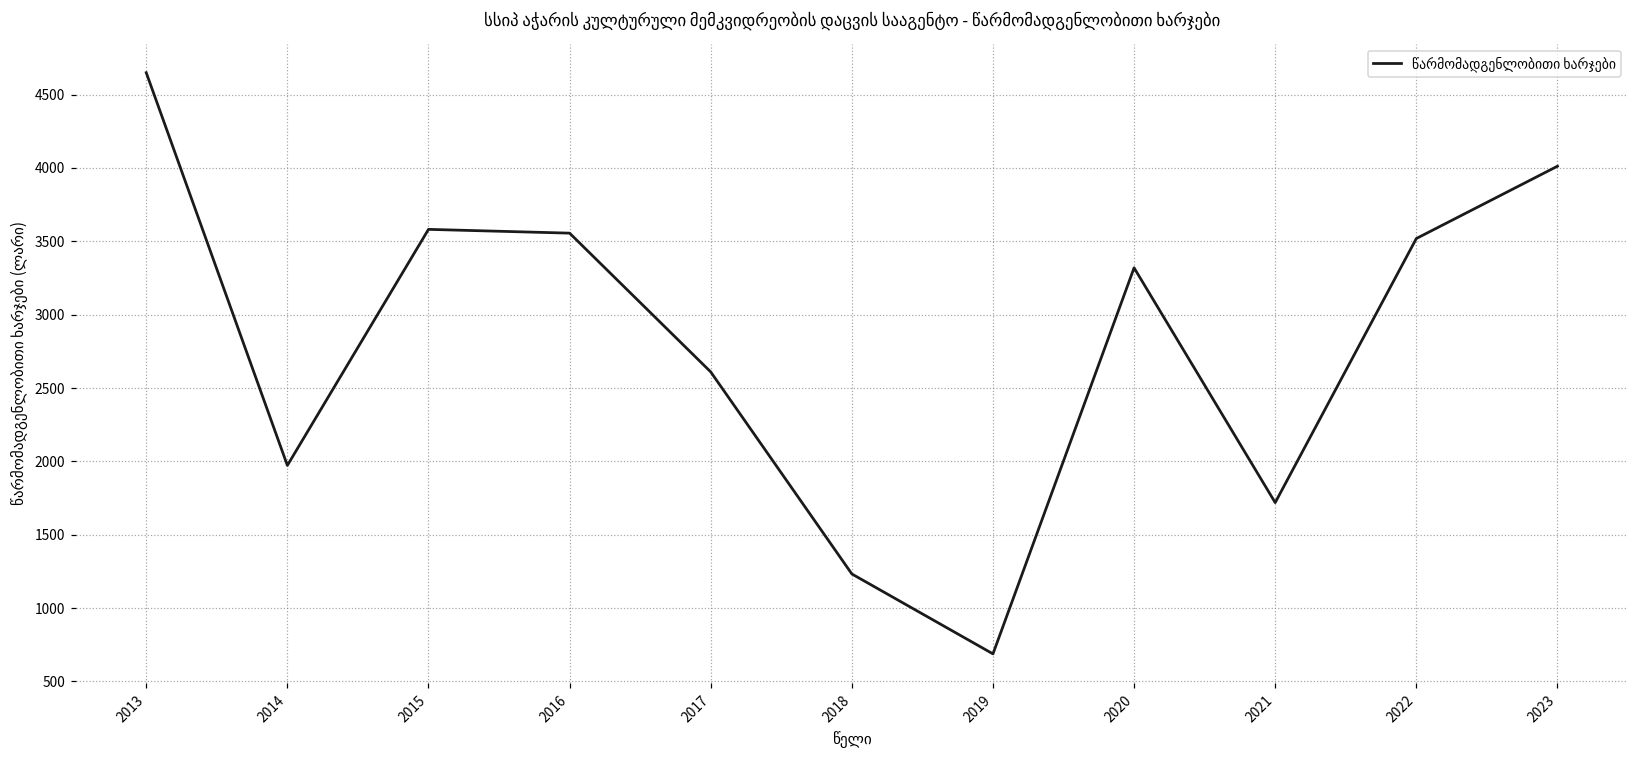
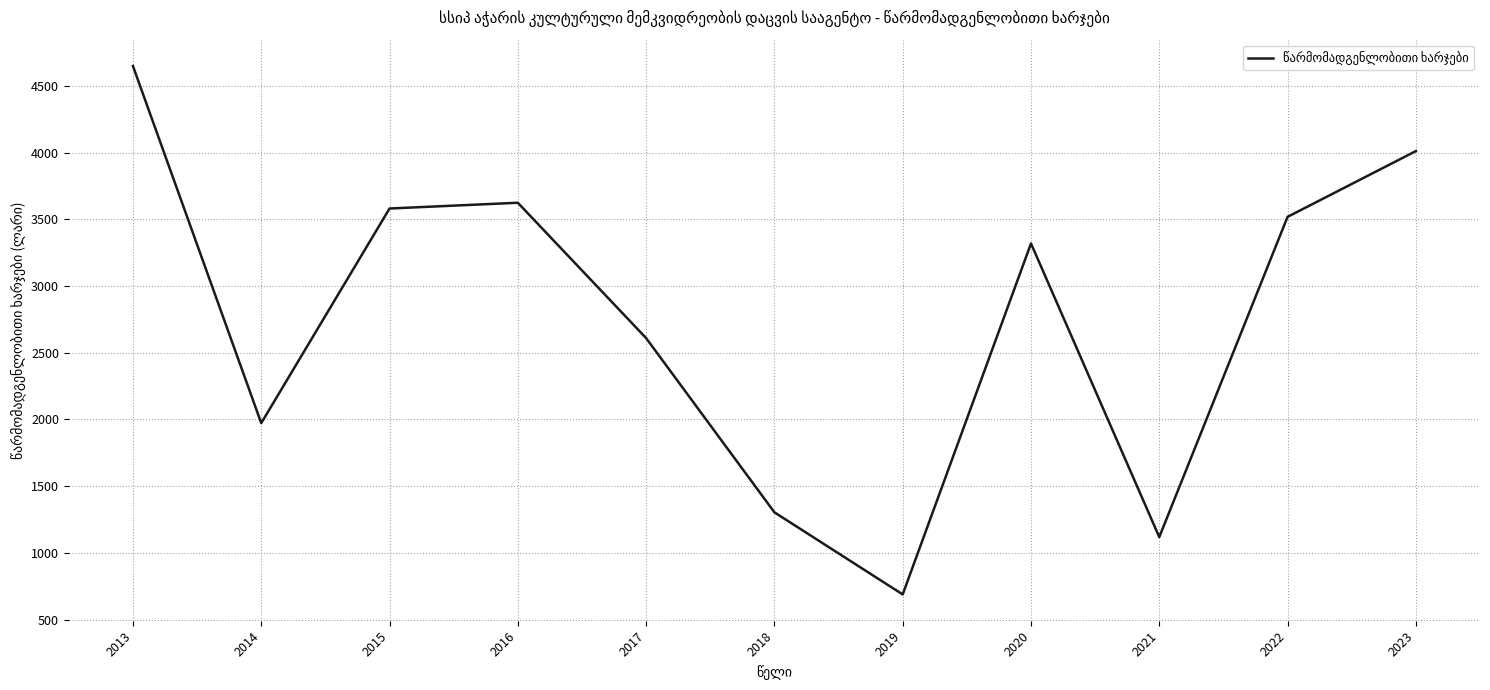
2016: 3560 -> 3620
2018: 1230 -> 1300
2021: 1720 -> 1120
